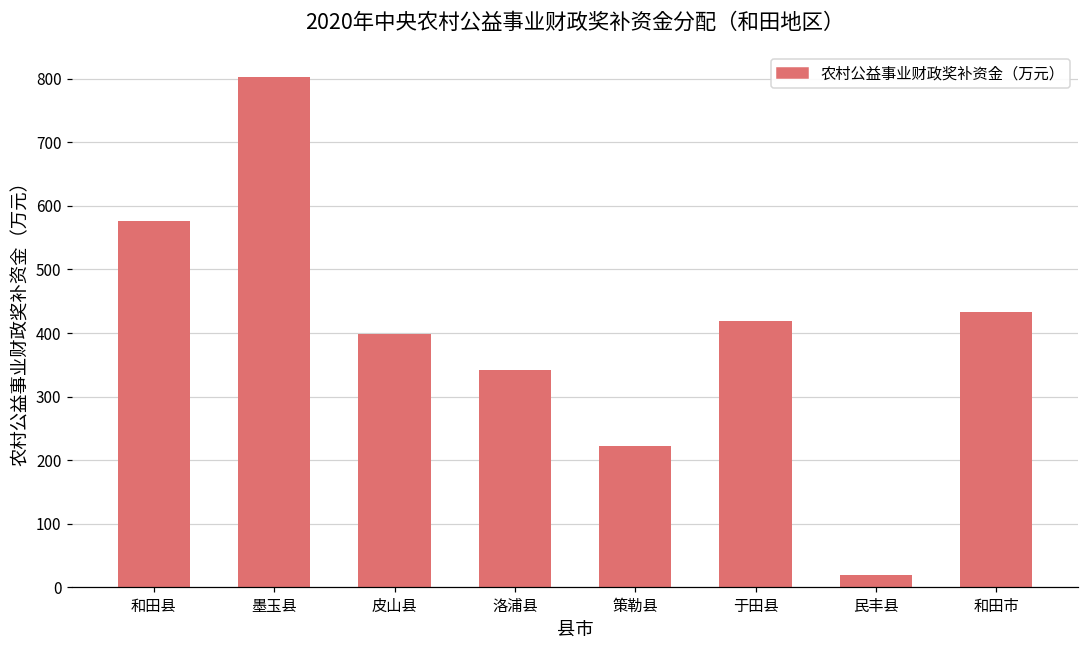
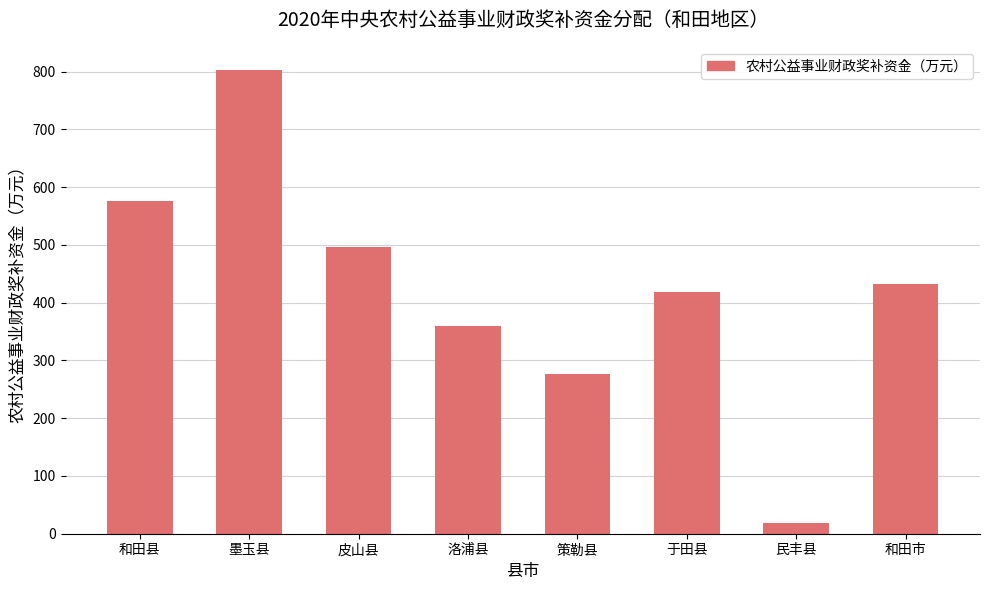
皮山县: 400 -> 500
洛浦县: 340 -> 360
策勒县: 220 -> 280
